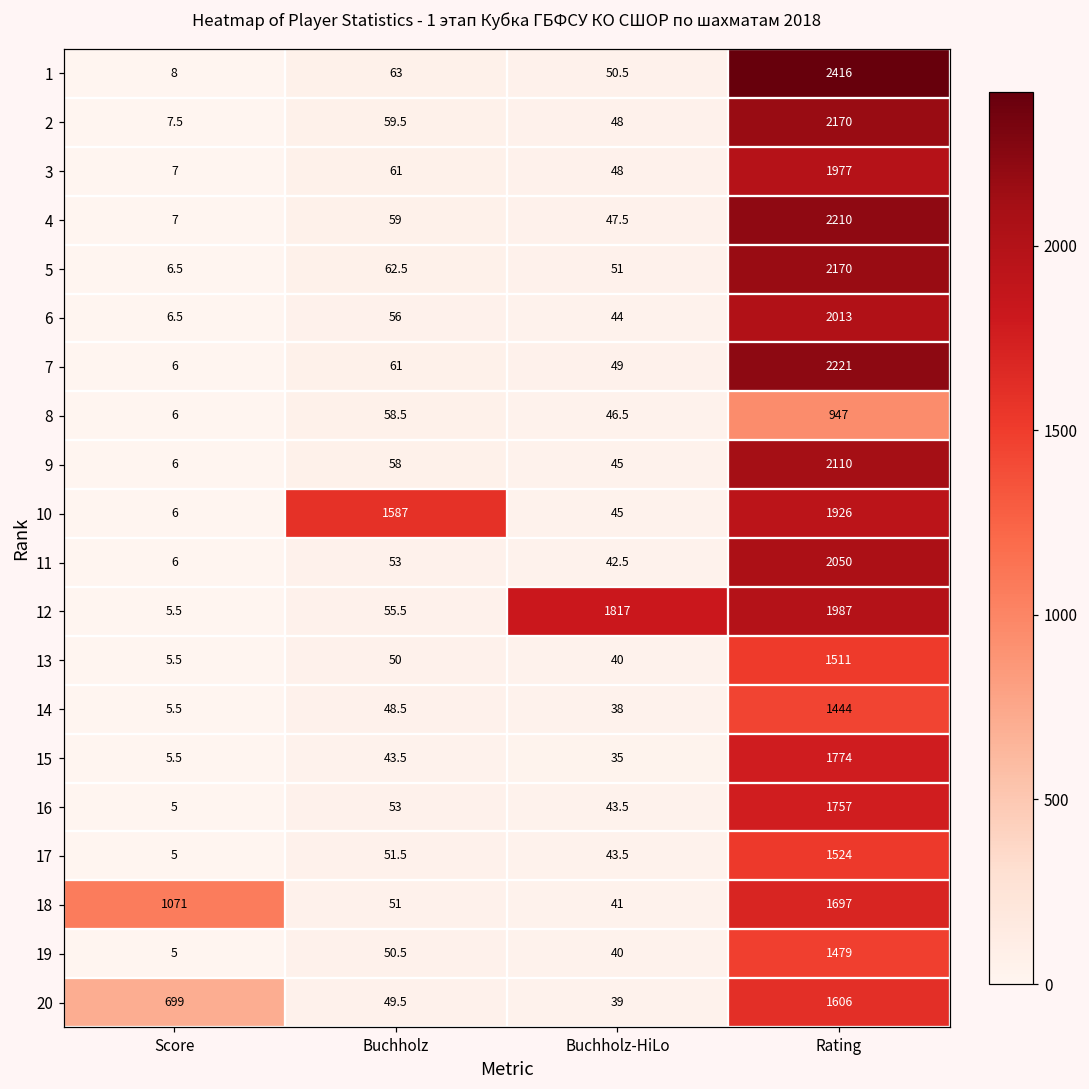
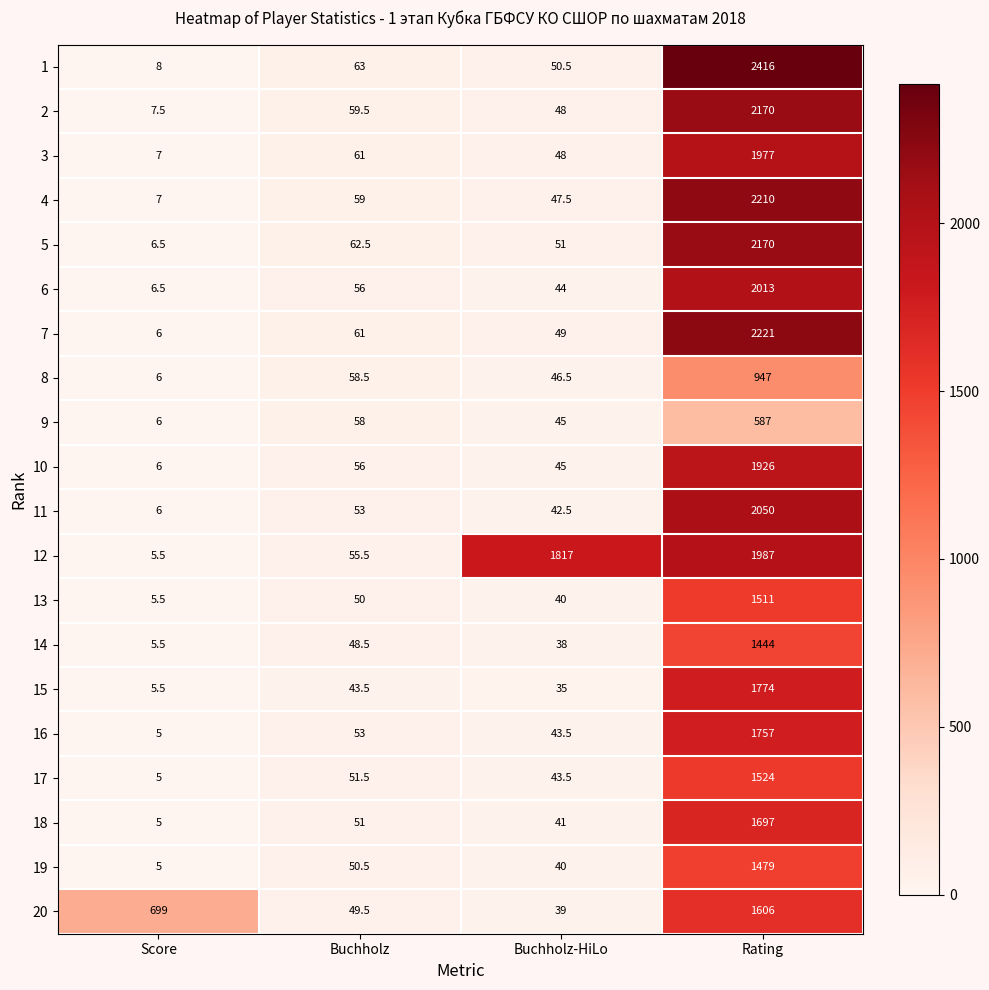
9, Rating: 2110 -> 587
10, Buchholz: 1587 -> 56
18, Score: 1071 -> 5
